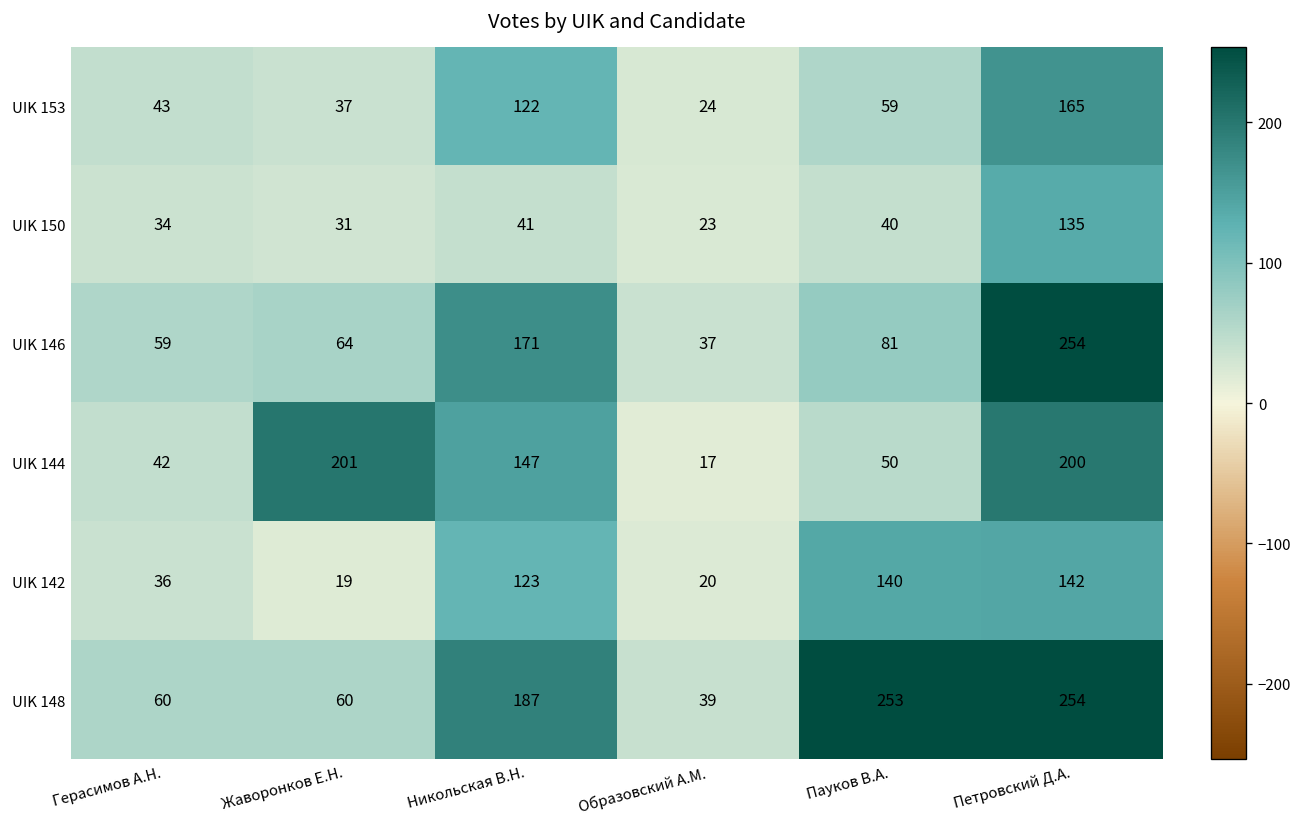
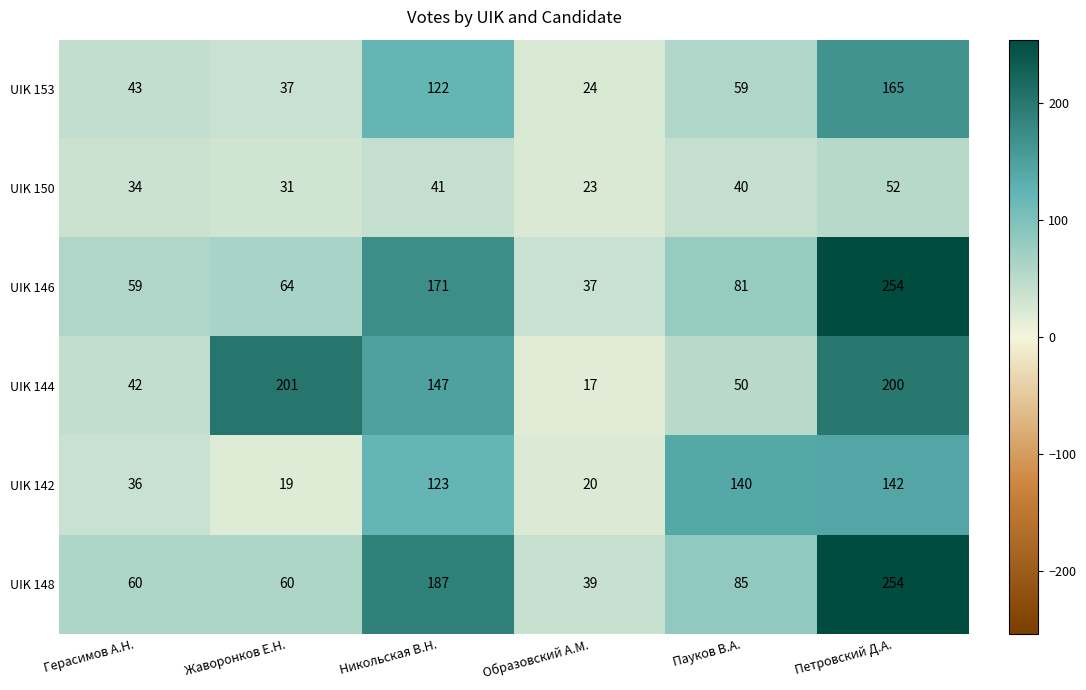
UIK 150, Петровский Д.А.: 135 -> 52
UIK 148, Пауков В.А.: 253 -> 85
